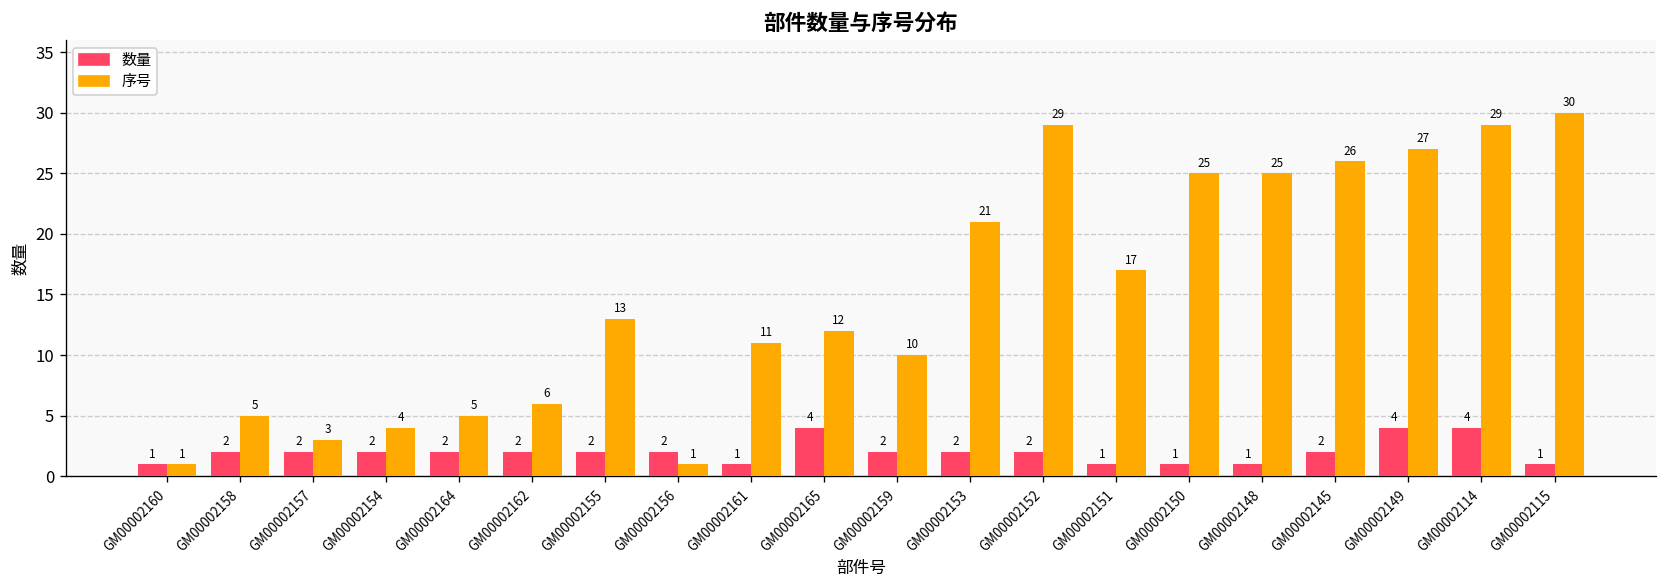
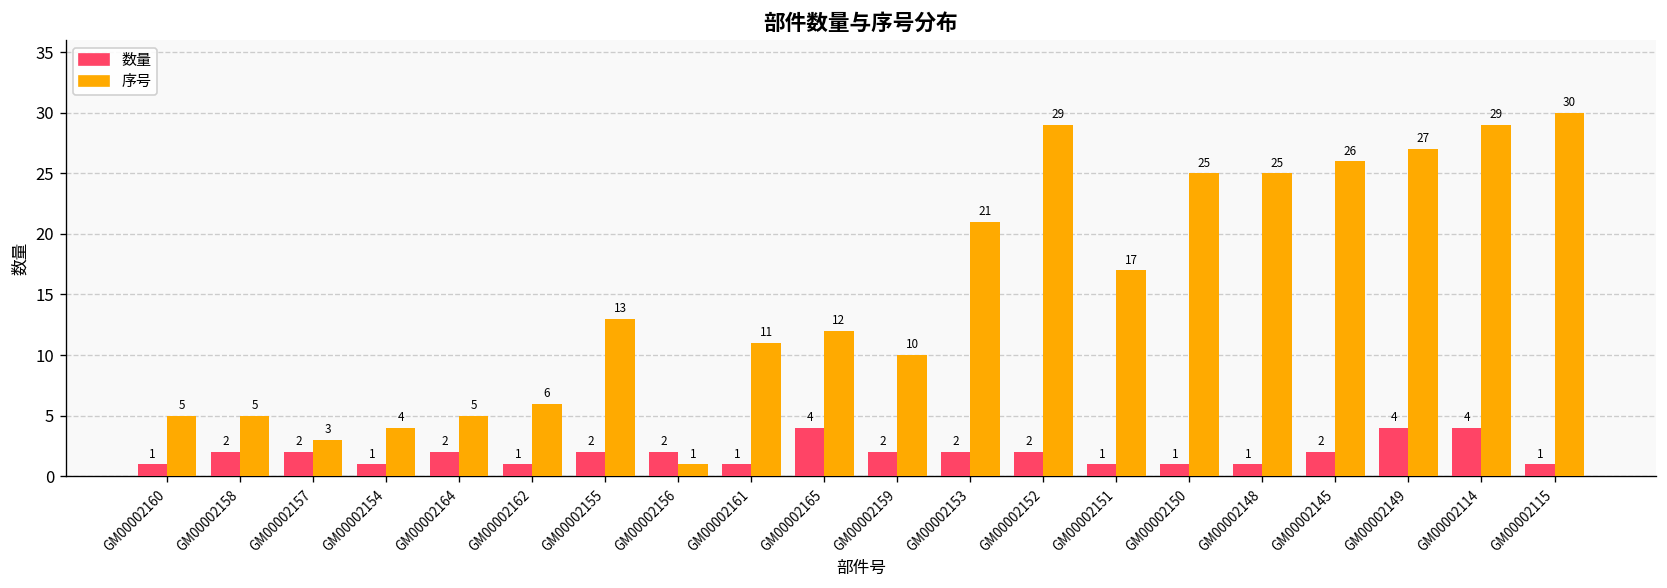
序号, GM00002160: 1 -> 5
数量, GM00002154: 2 -> 1
数量, GM00002162: 2 -> 1
